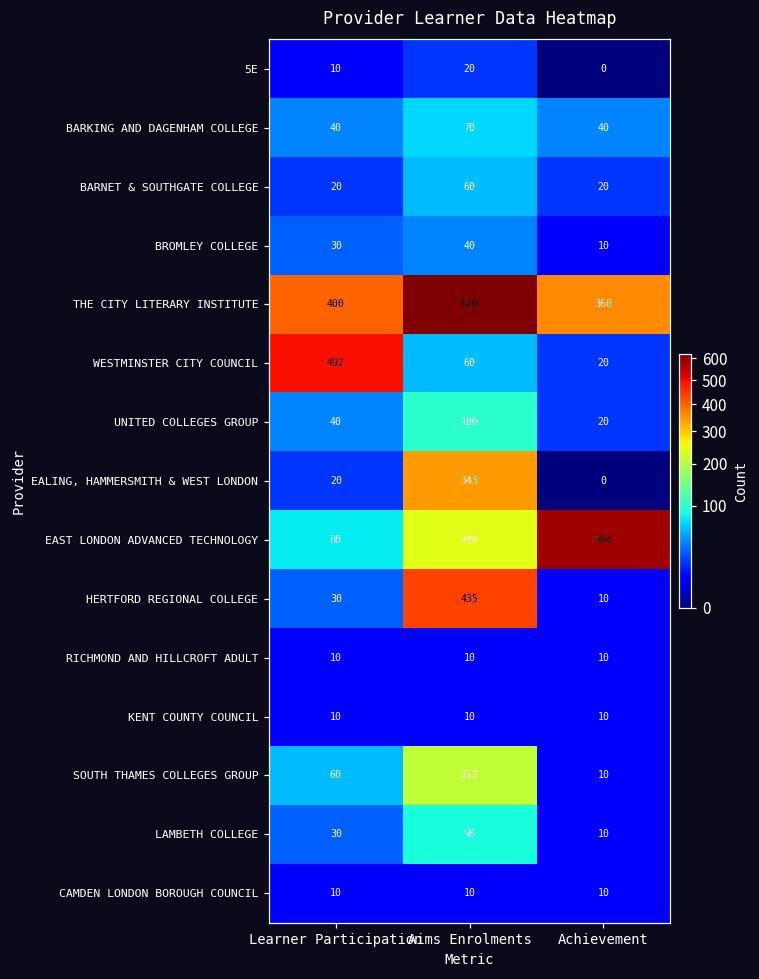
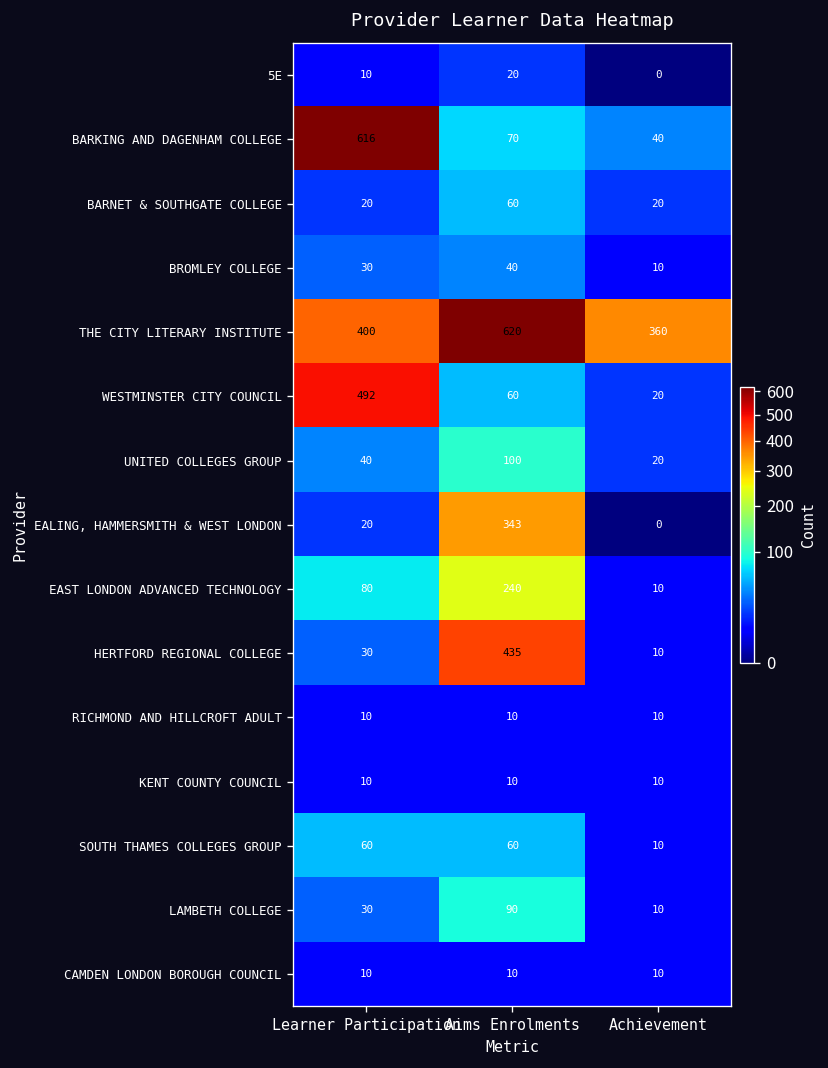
BARKING AND DAGENHAM COLLEGE, Learner Participation: 40 -> 616
EAST LONDON ADVANCED TECHNOLOGY, Achievement: 584 -> 10
SOUTH THAMES COLLEGES GROUP, Aims Enrolments: 212 -> 60
